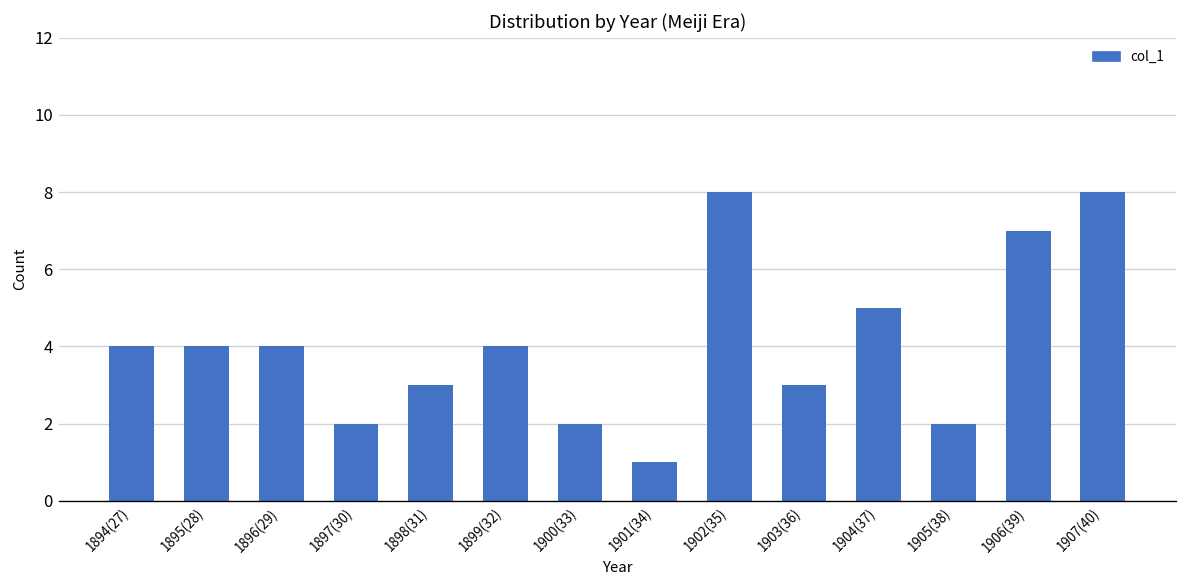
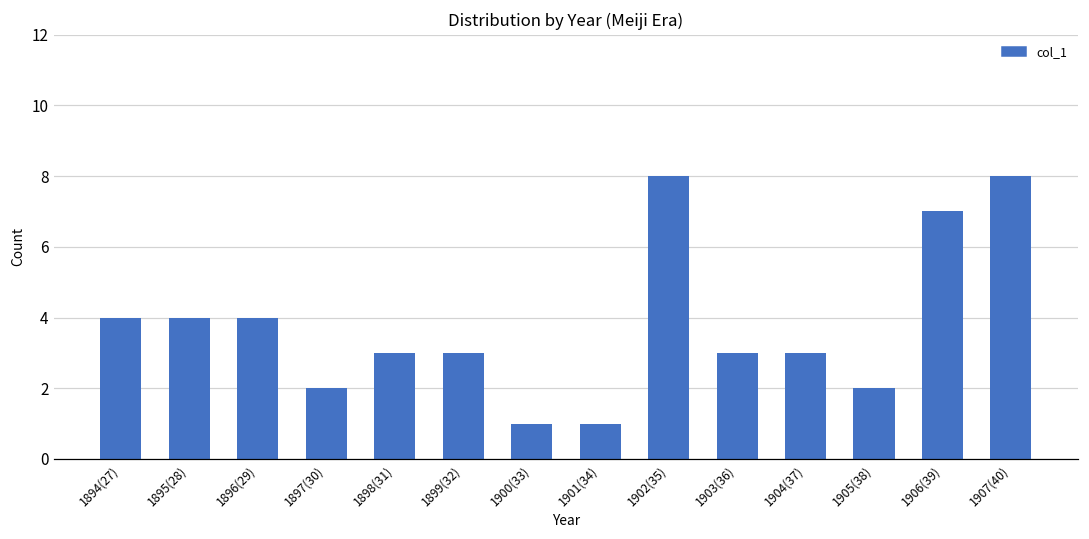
1899(32): 4 -> 3
1900(33): 2 -> 1
1904(37): 5 -> 3
